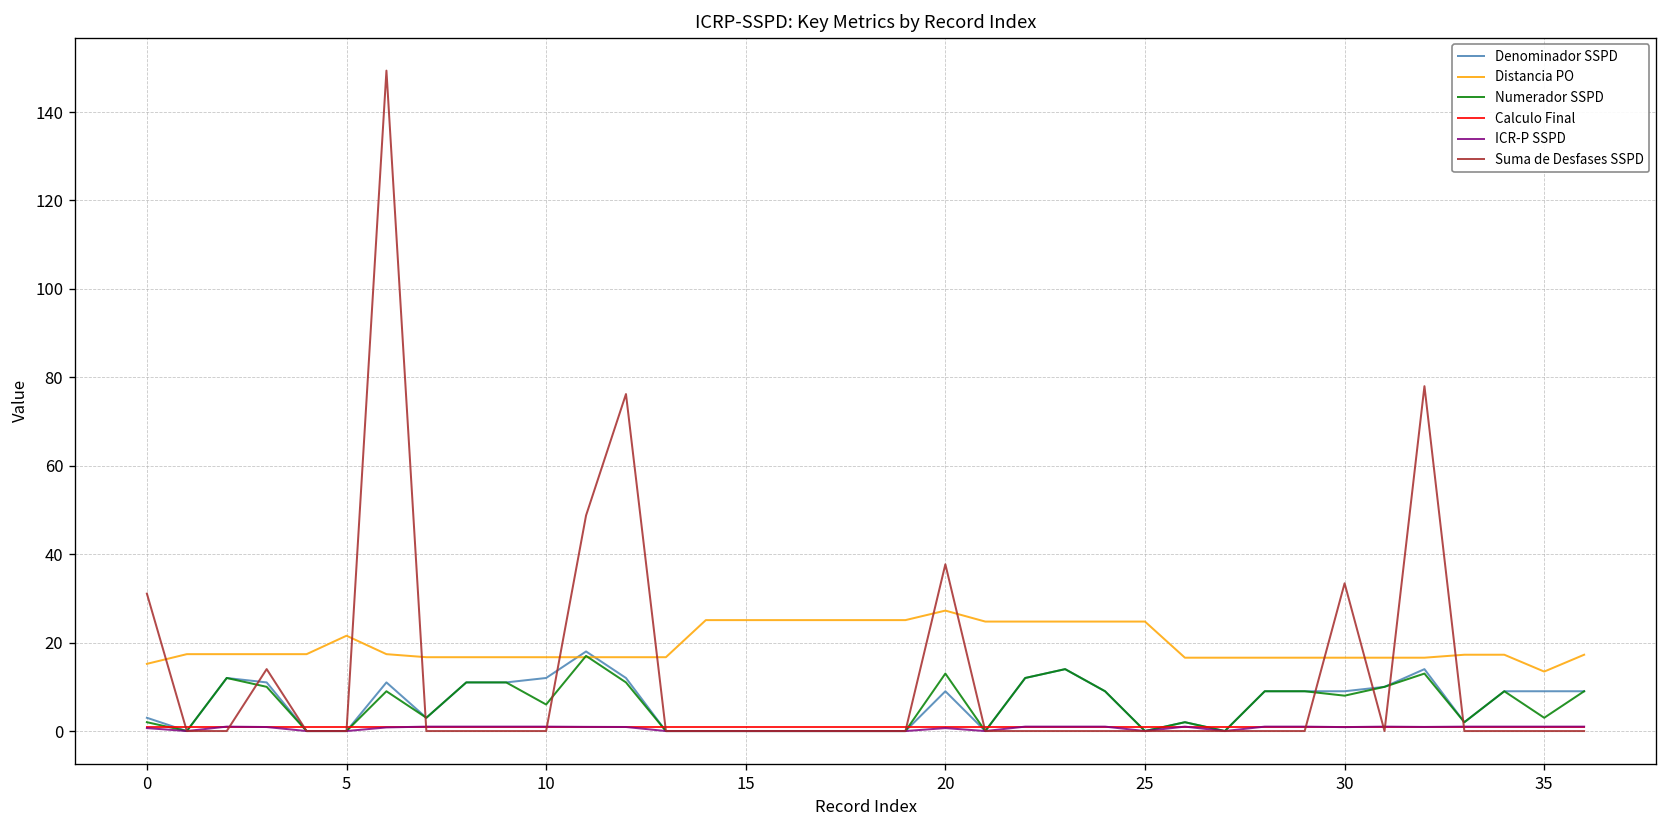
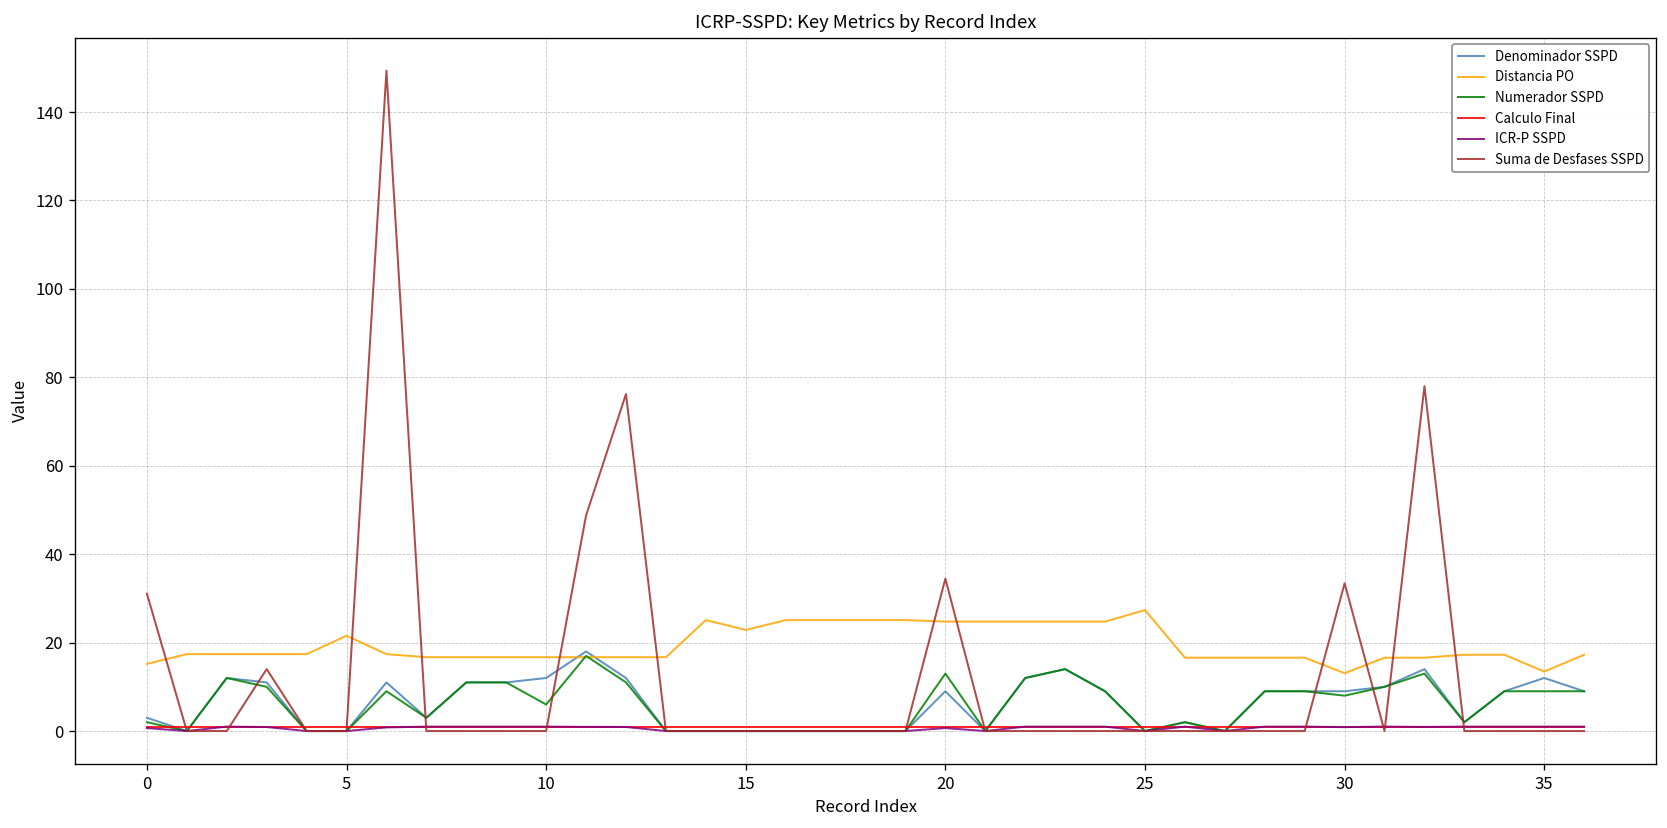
Distancia PO, 15: 25 -> 23
Distancia PO, 20: 27 -> 25
Suma de Desfases SSPD, 20: 38 -> 34
Distancia PO, 25: 25 -> 27
Distancia PO, 30: 17 -> 13
Denominador SSPD, 35: 9 -> 12
Numerador SSPD, 35: 3 -> 9
